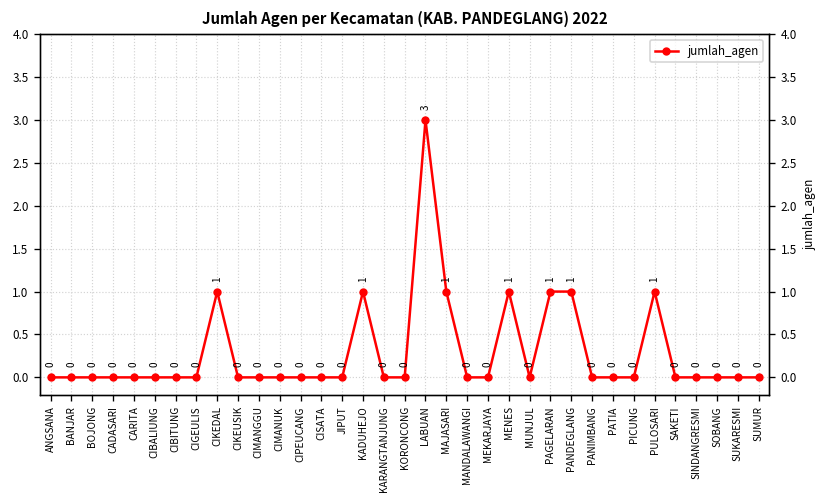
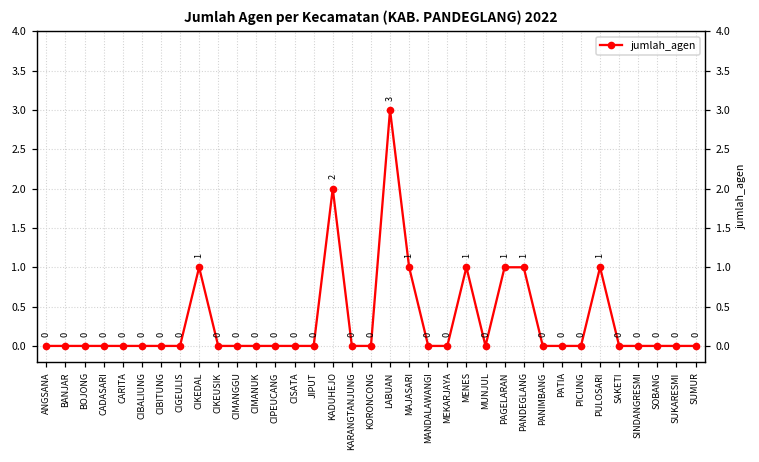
KADUHEJO: 1 -> 2
